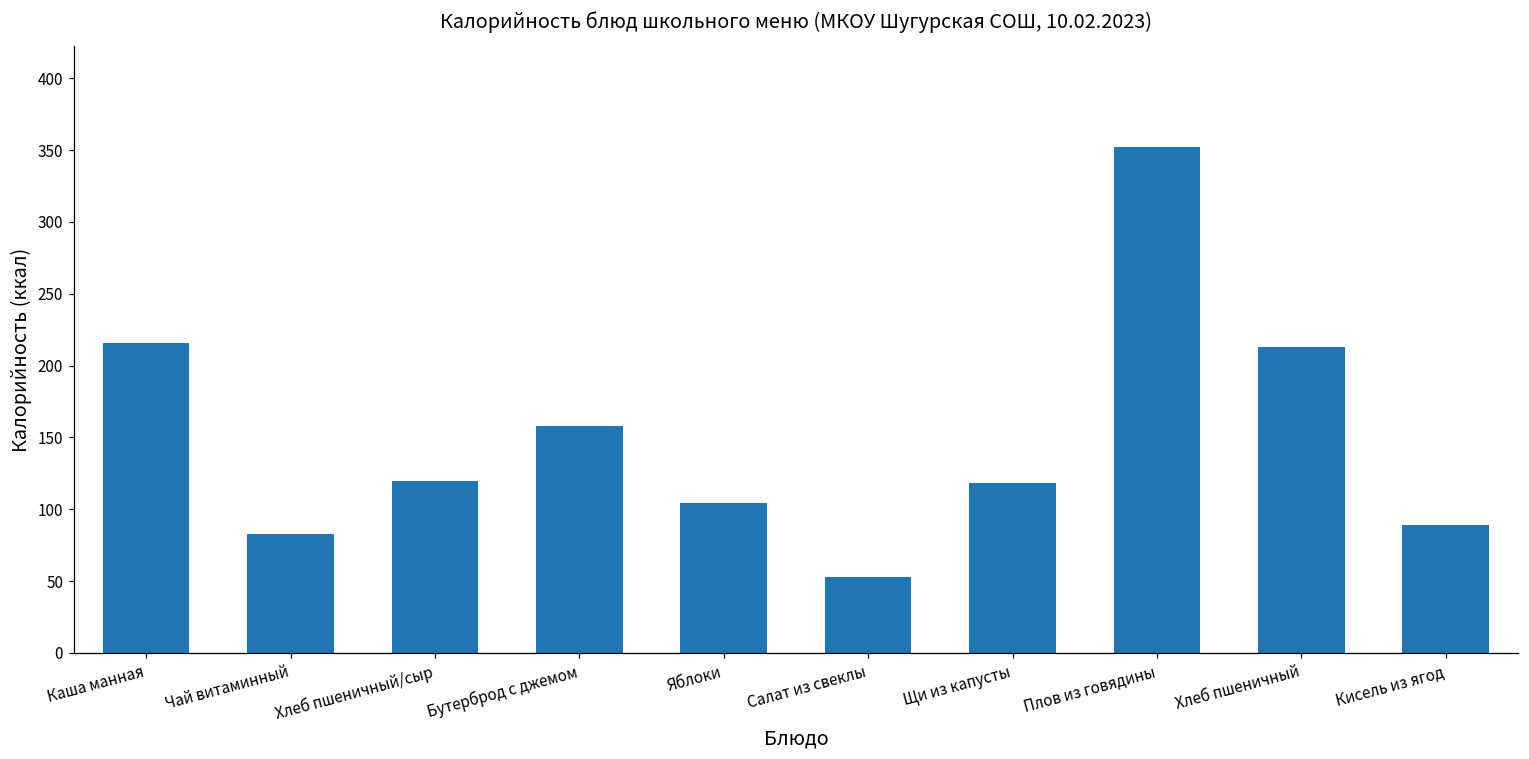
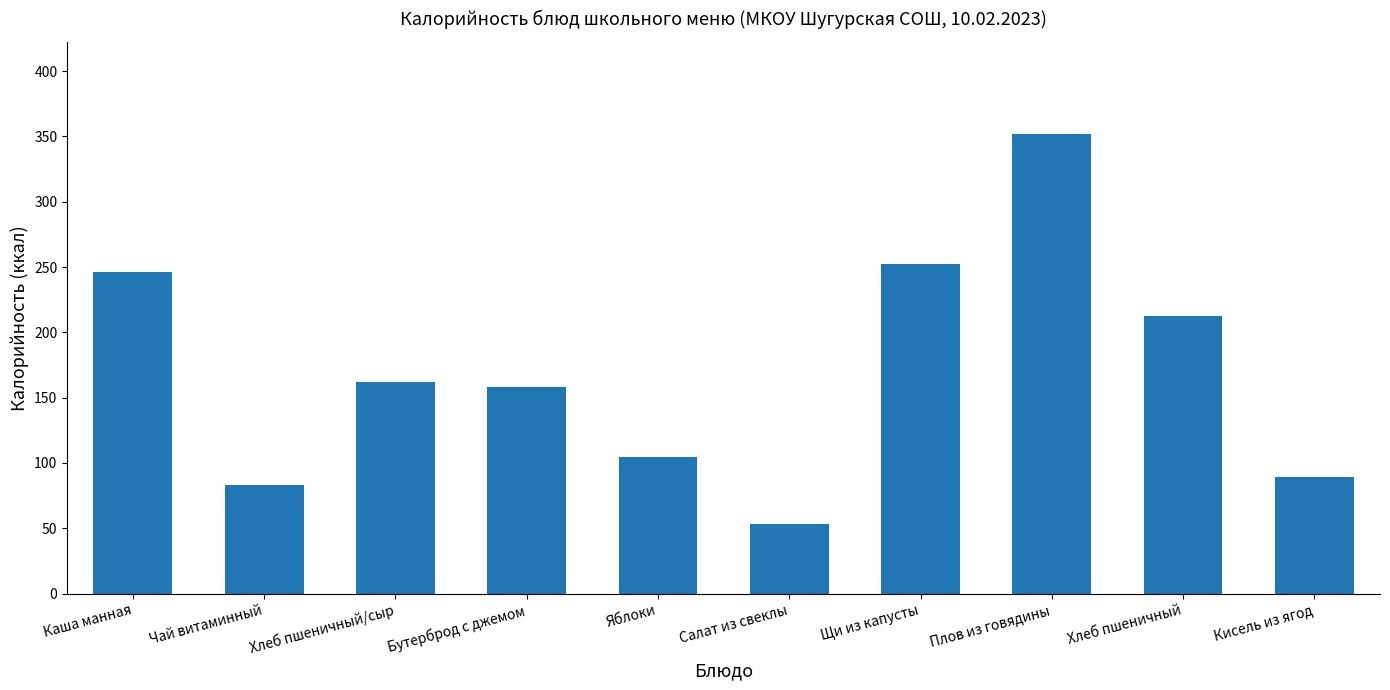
Каша манная: 215 -> 246
Хлеб пшеничный/сыр: 119 -> 162
Щи из капусты: 118 -> 252
